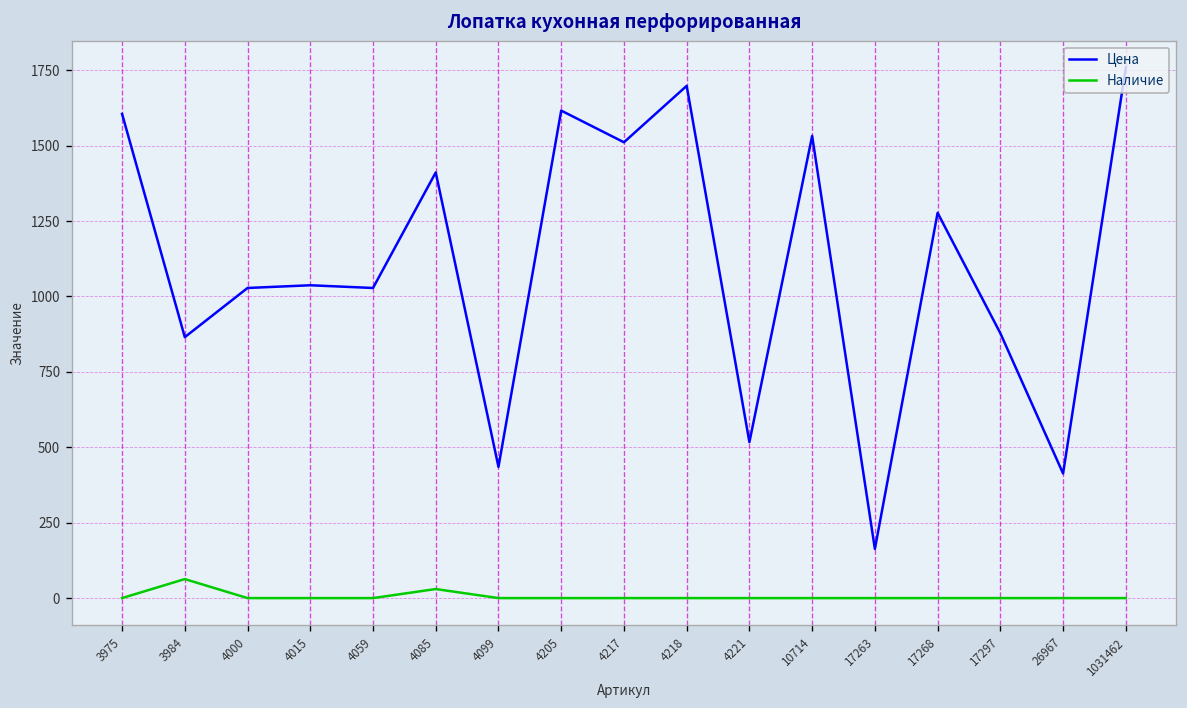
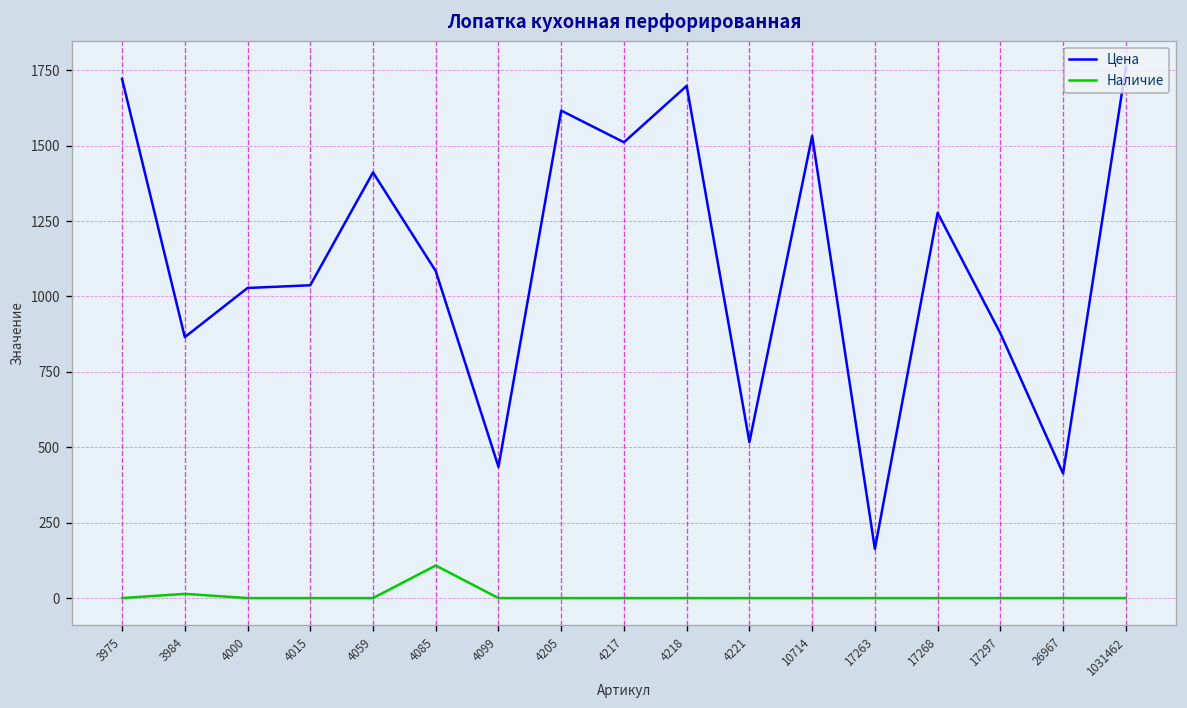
Цена, 3975: 1610 -> 1720
Наличие, 3984: 60 -> 10
Цена, 4059: 1030 -> 1410
Цена, 4085: 1410 -> 1080
Наличие, 4085: 30 -> 110
